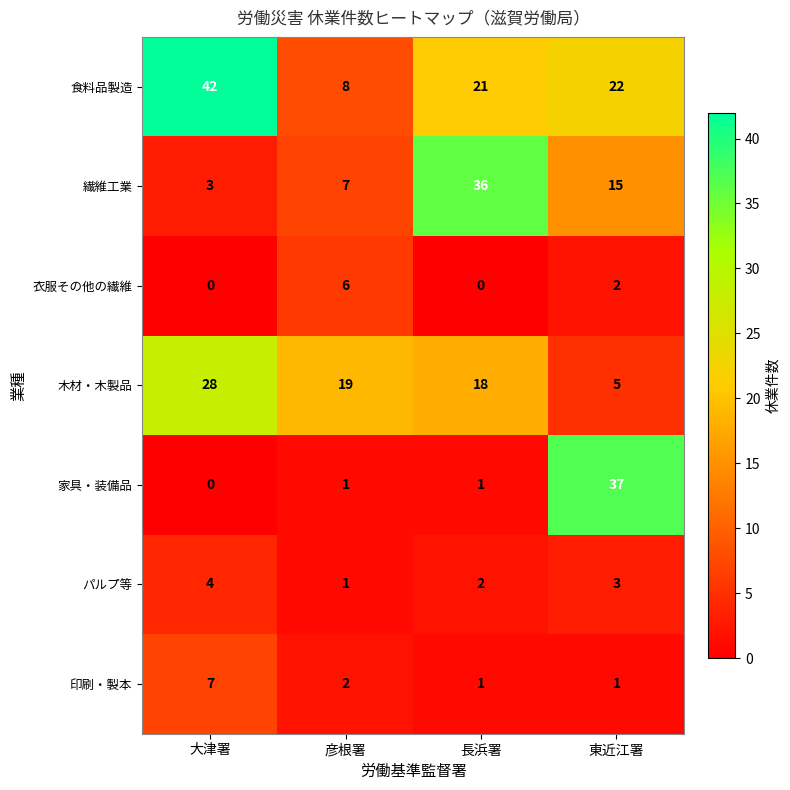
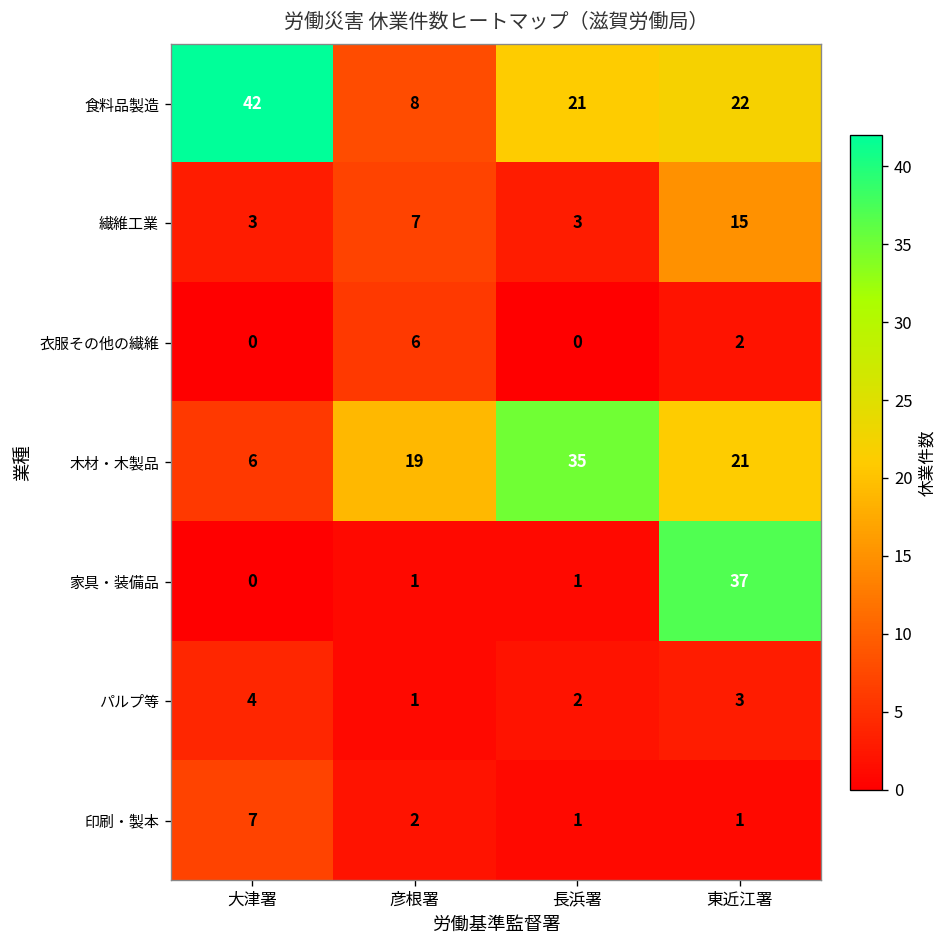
繊維工業, 長浜署: 36 -> 3
木材・木製品, 大津署: 28 -> 6
木材・木製品, 長浜署: 18 -> 35
木材・木製品, 東近江署: 5 -> 21
